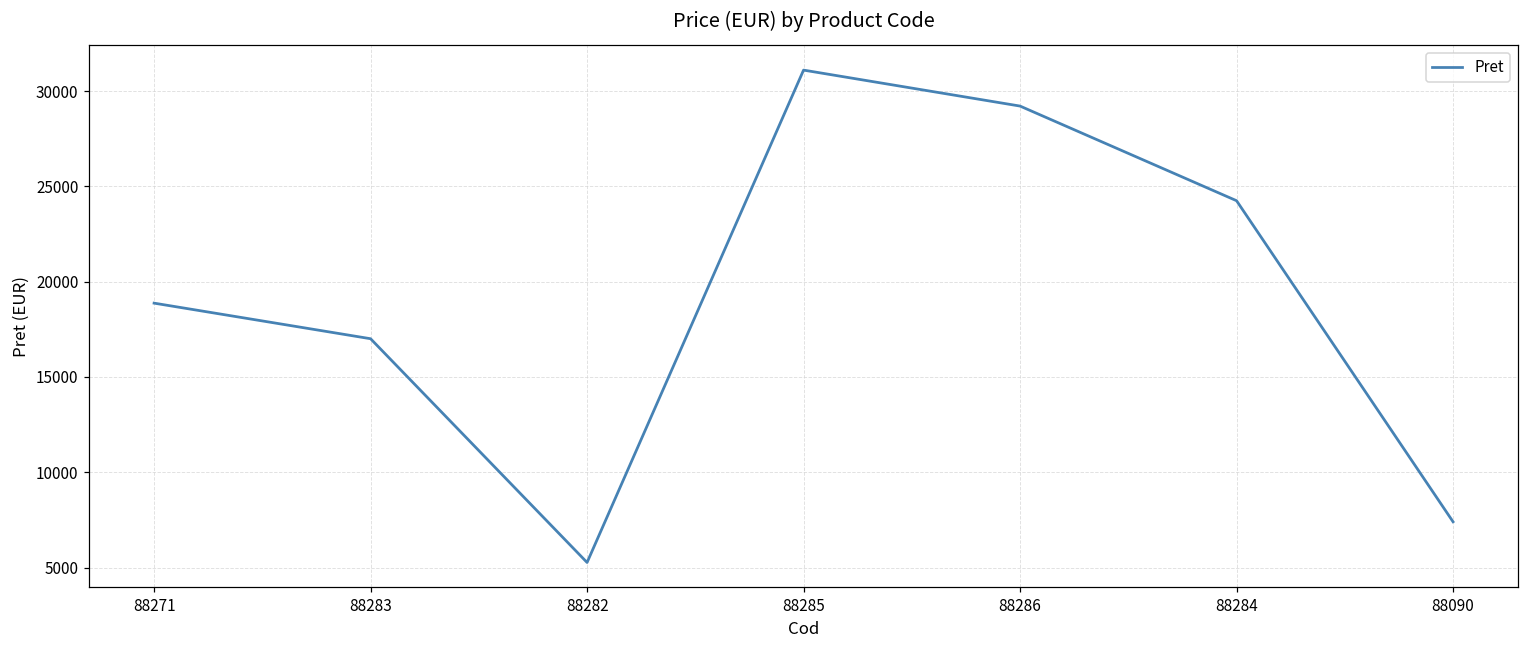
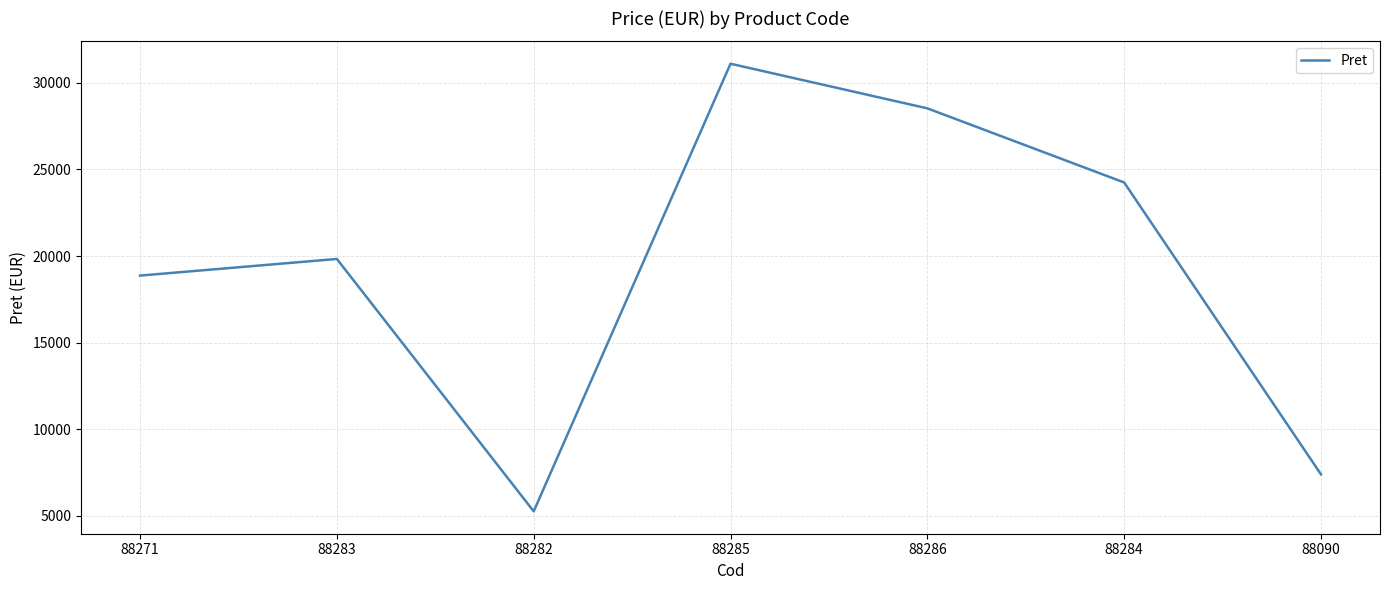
88283: 17000 -> 19800
88286: 29200 -> 28500
